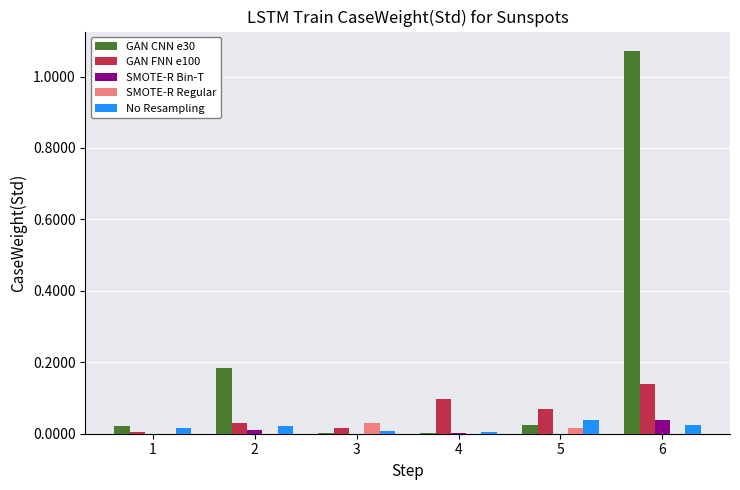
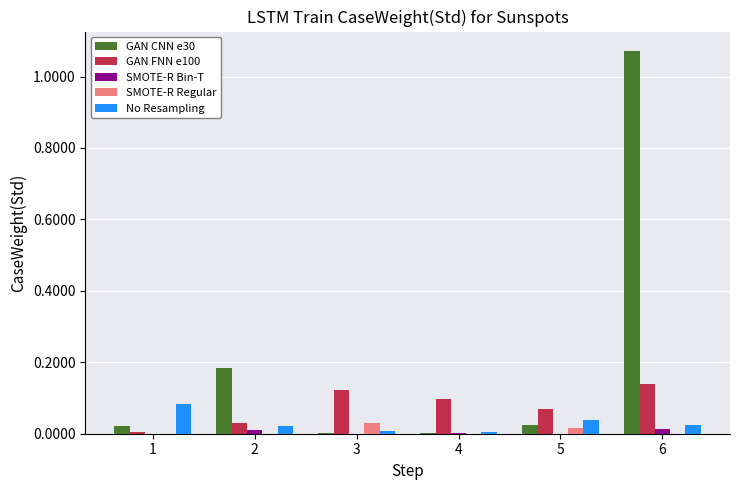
No Resampling, 1: 0.01 -> 0.08
GAN FNN e100, 3: 0.02 -> 0.12
SMOTE-R Bin-T, 6: 0.04 -> 0.01
